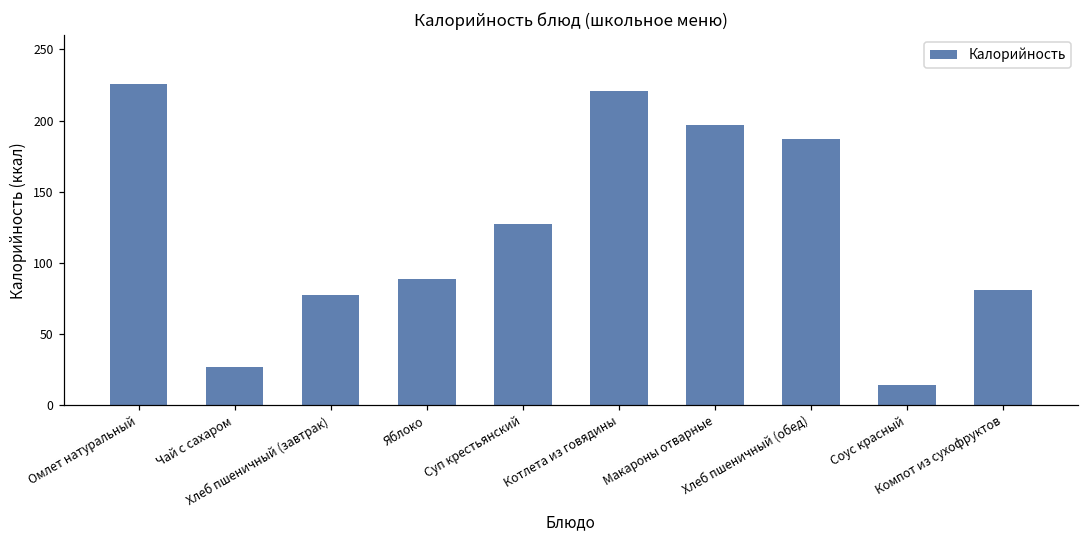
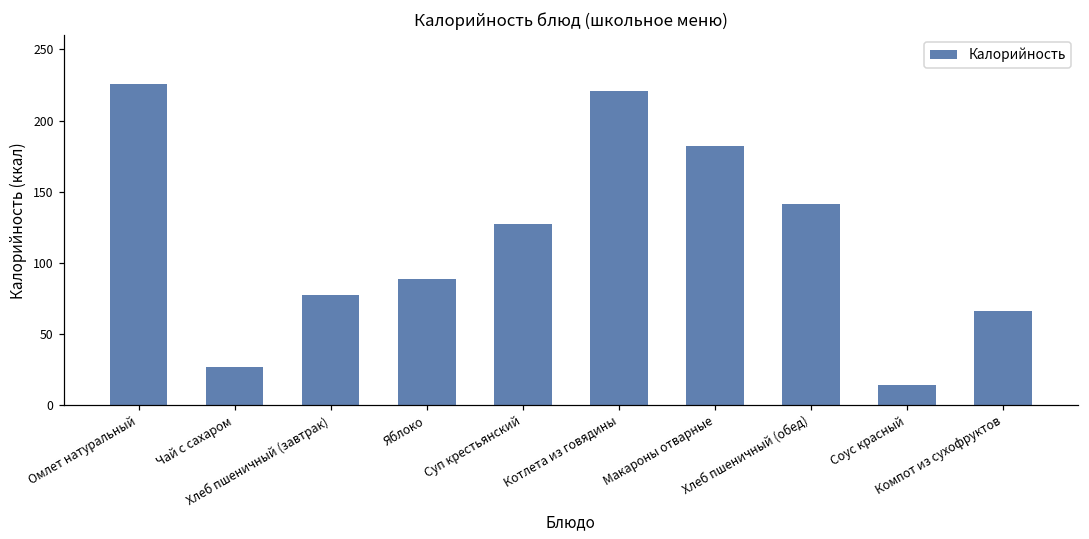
Макароны отварные: 197 -> 182
Хлеб пшеничный (обед): 187 -> 141
Компот из сухофруктов: 81 -> 66
